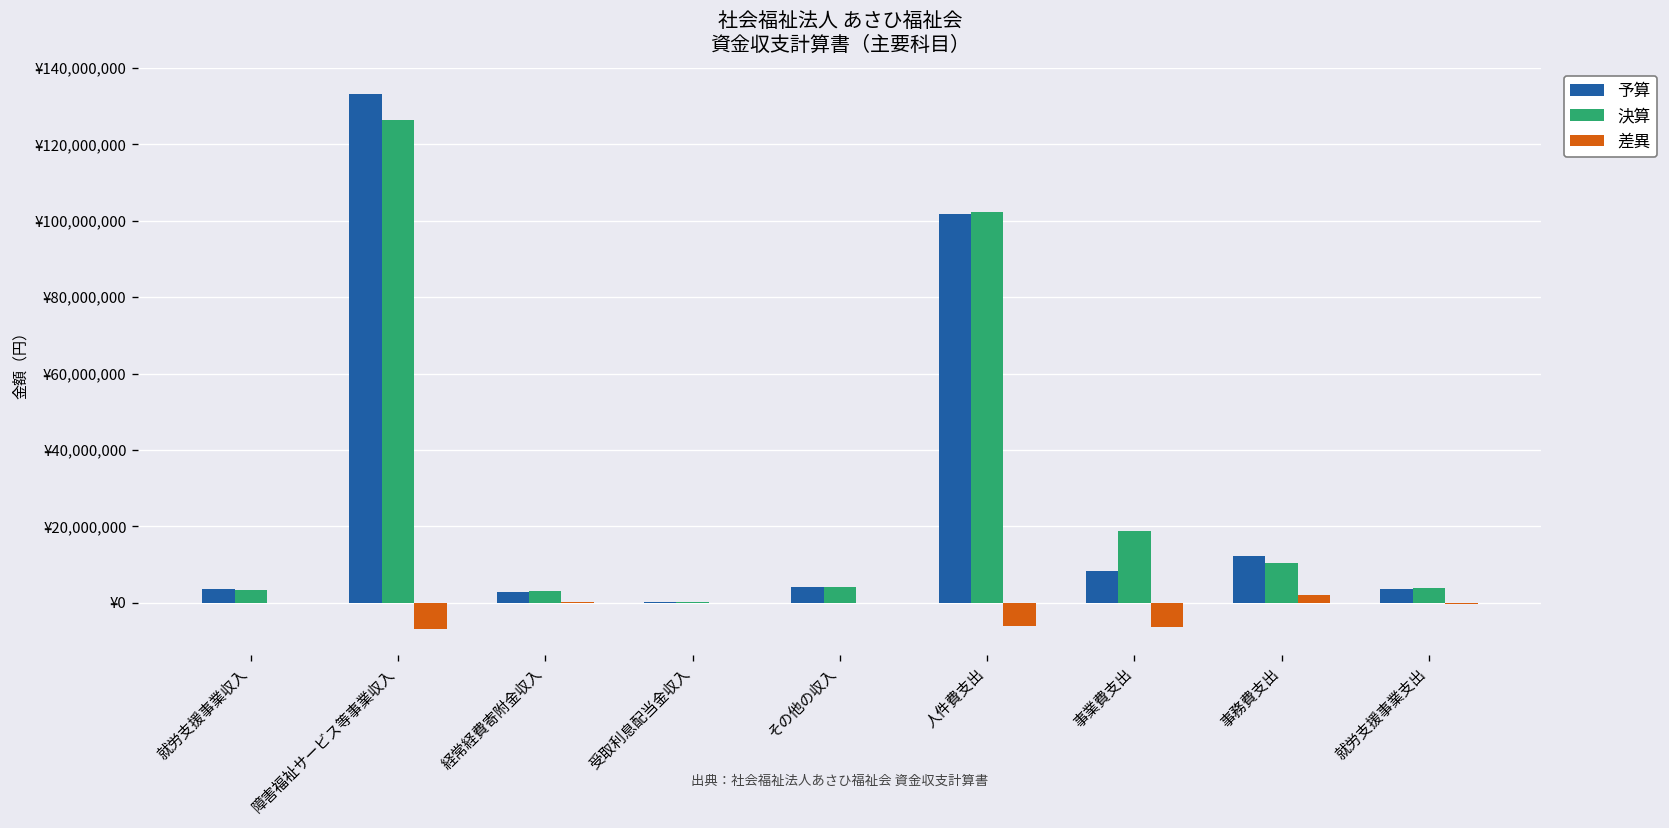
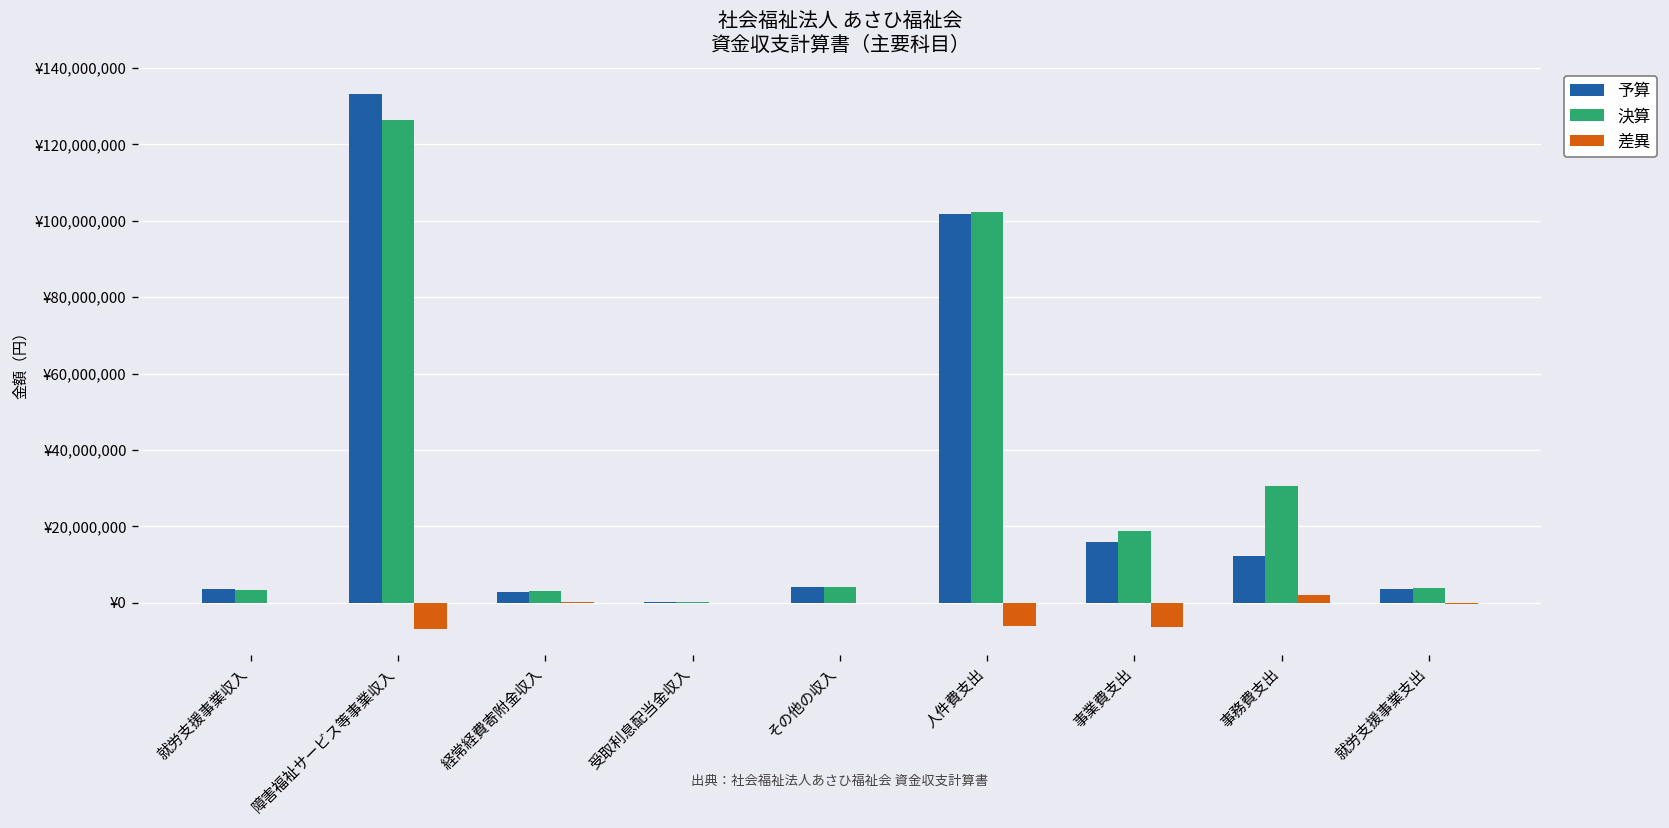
予算, 事業費支出: ¥8,000,000 -> ¥16,000,000
決算, 事務費支出: ¥10,000,000 -> ¥31,000,000
